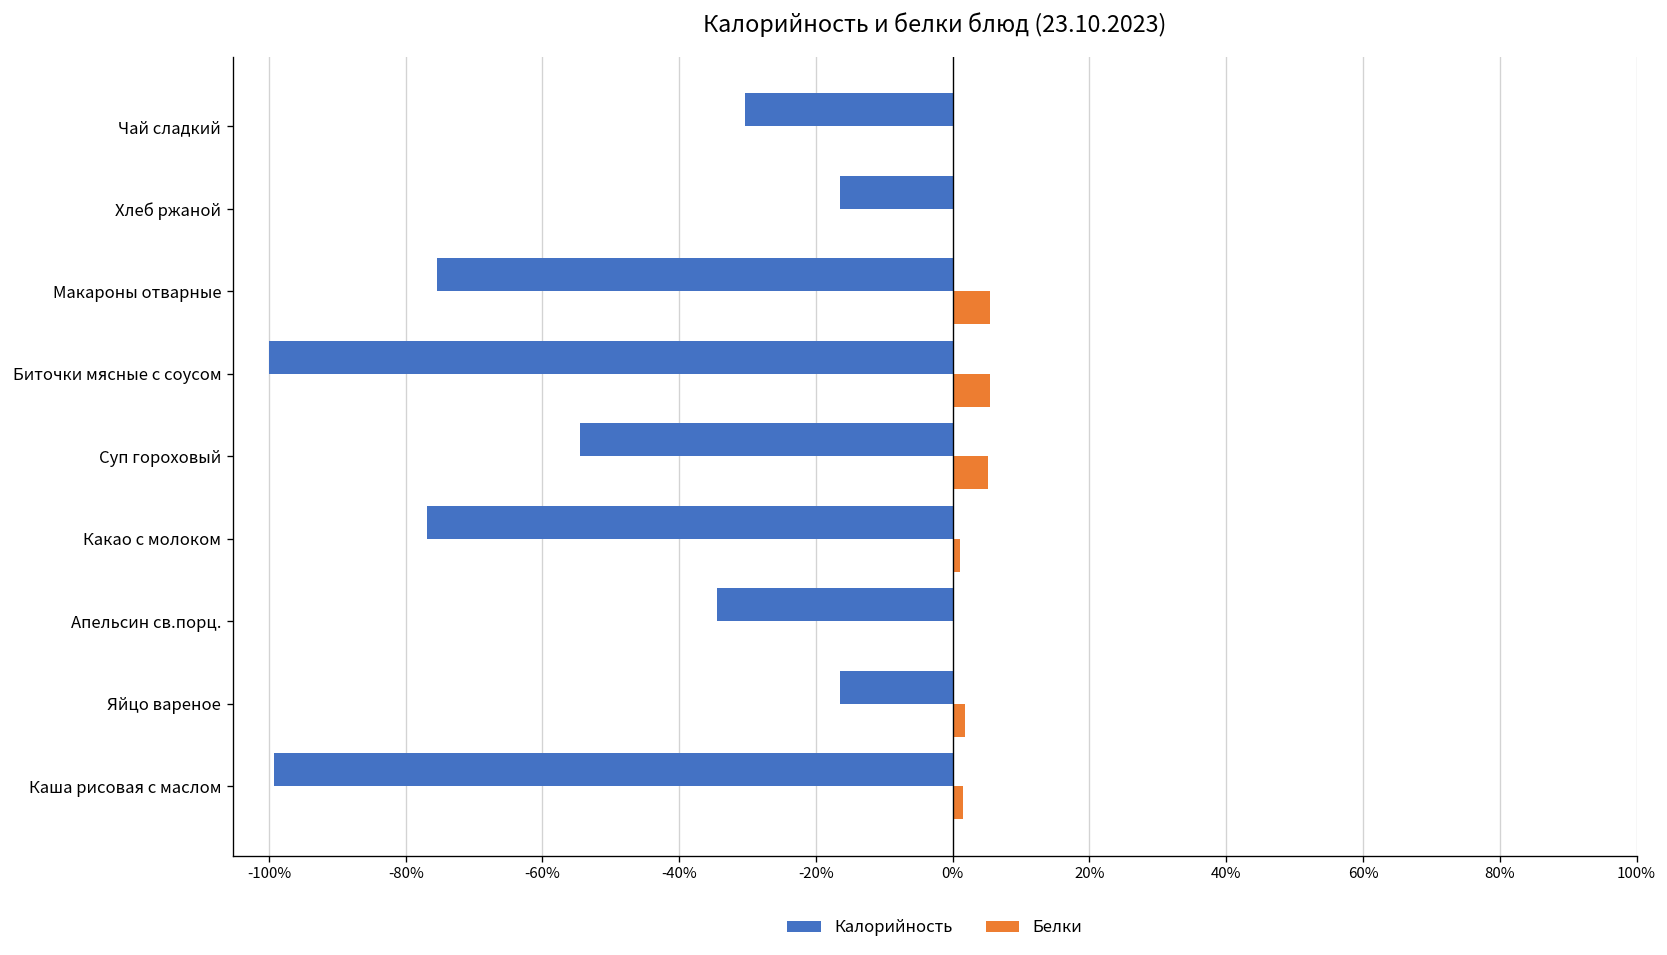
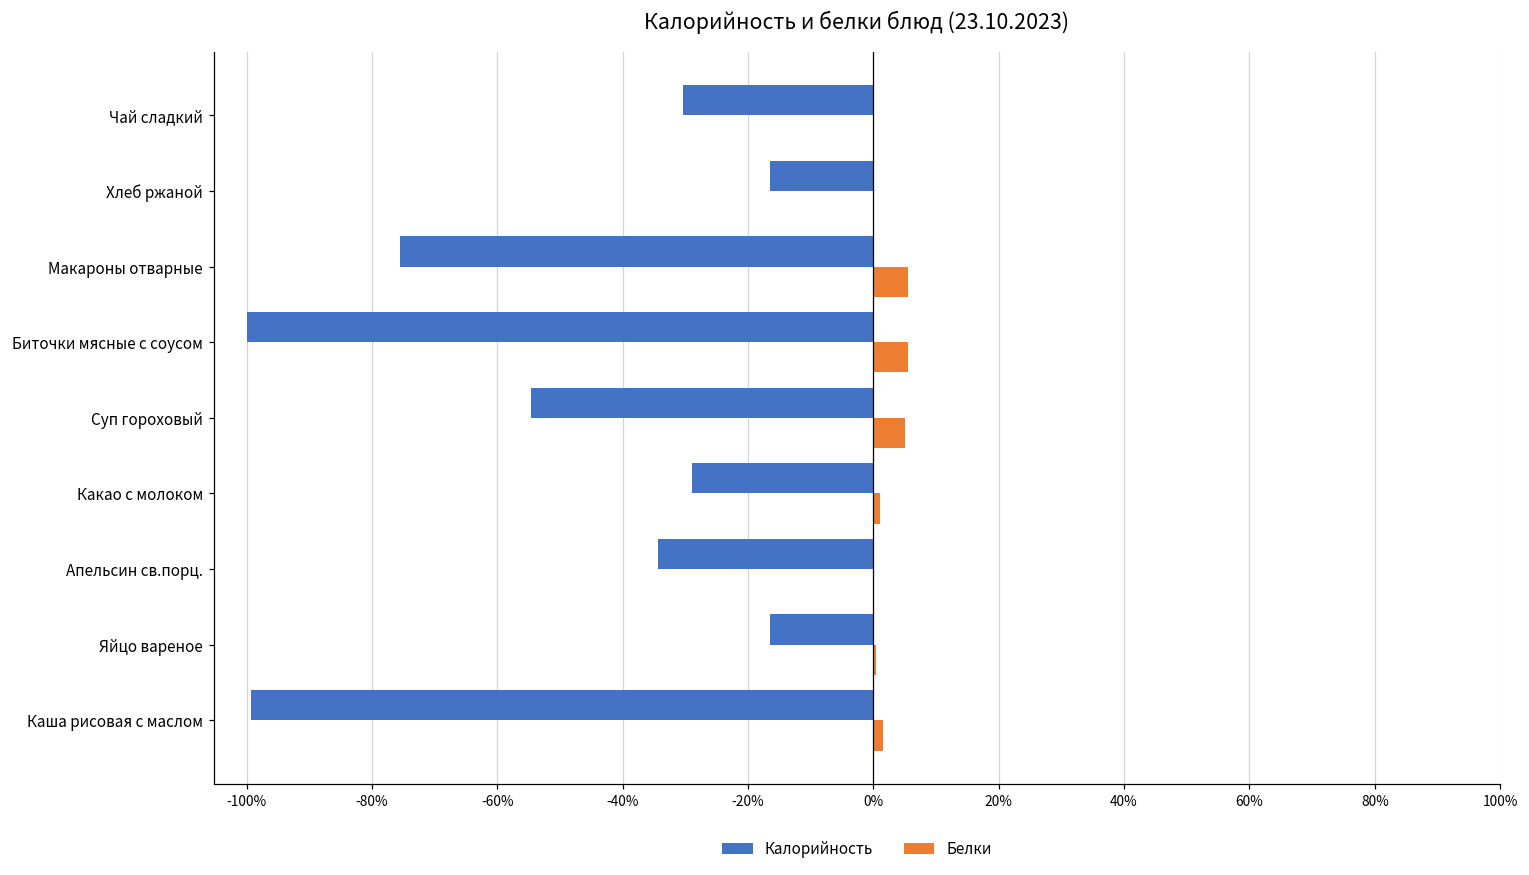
Калорийность, Какао с молоком: -77% -> -29%
Белки, Яйцо вареное: 2% -> 0%
